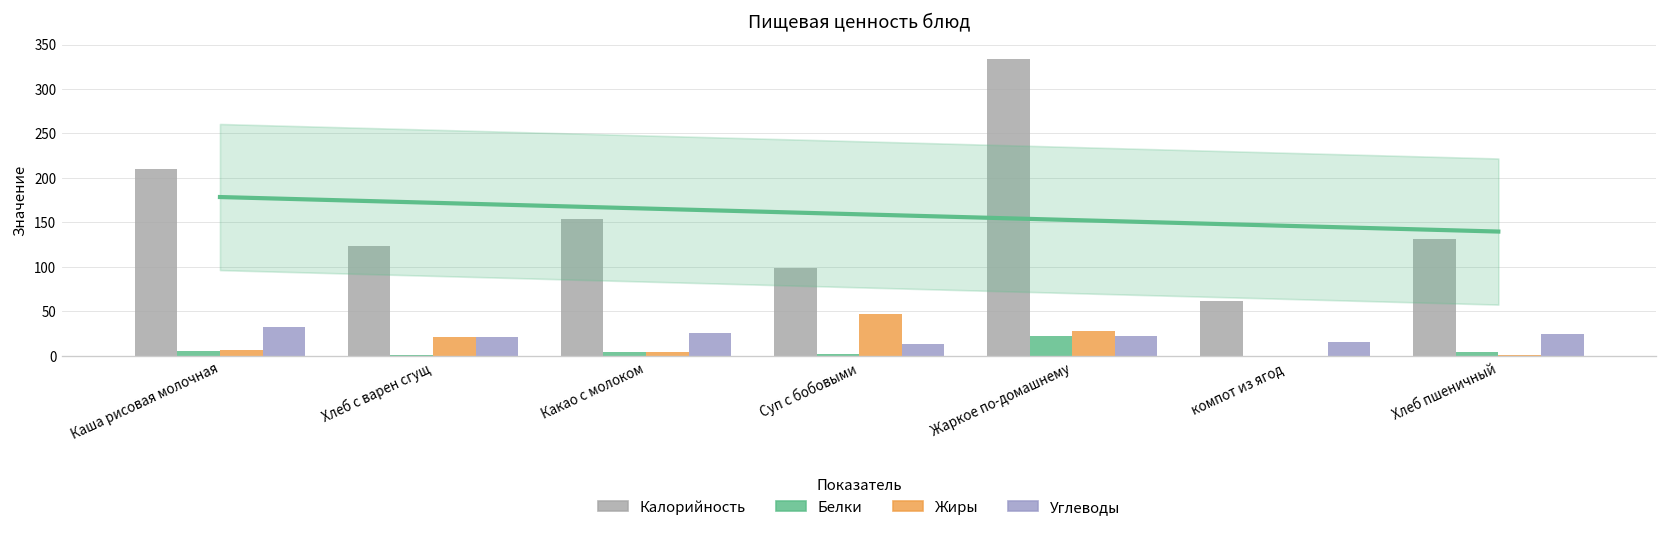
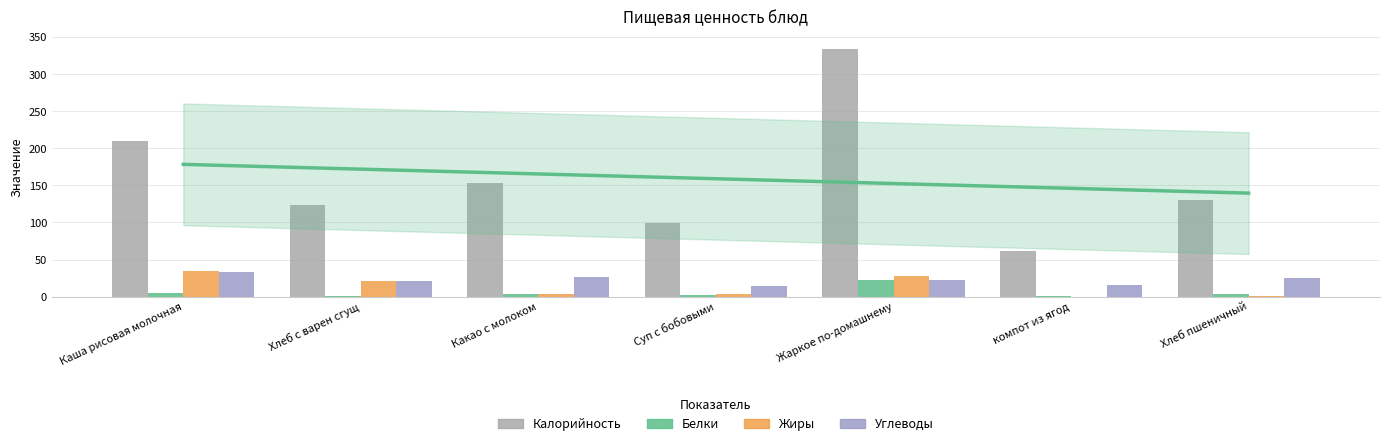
Жиры, Каша рисовая молочная: 10 -> 30
Жиры, Суп с бобовыми: 50 -> 0
